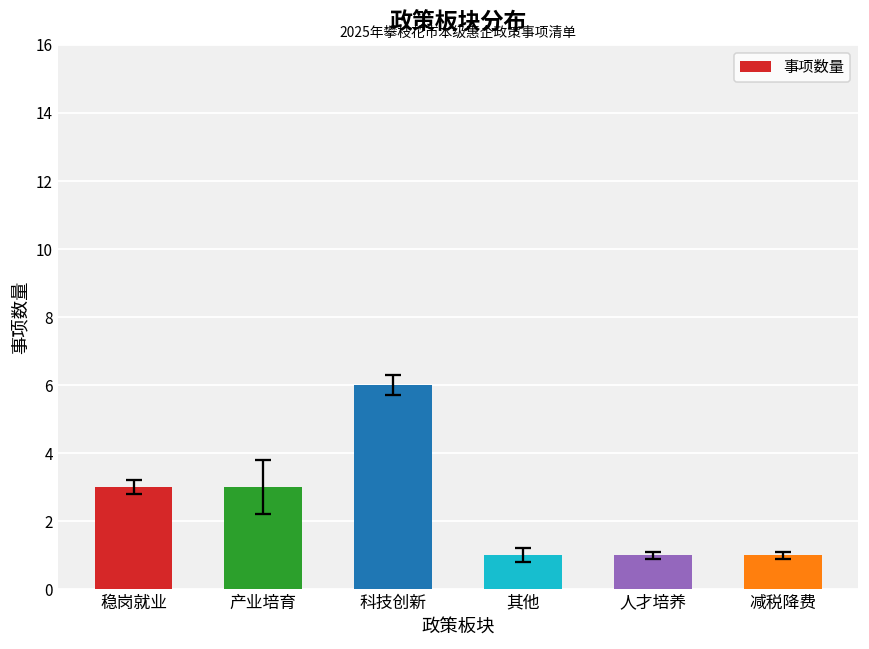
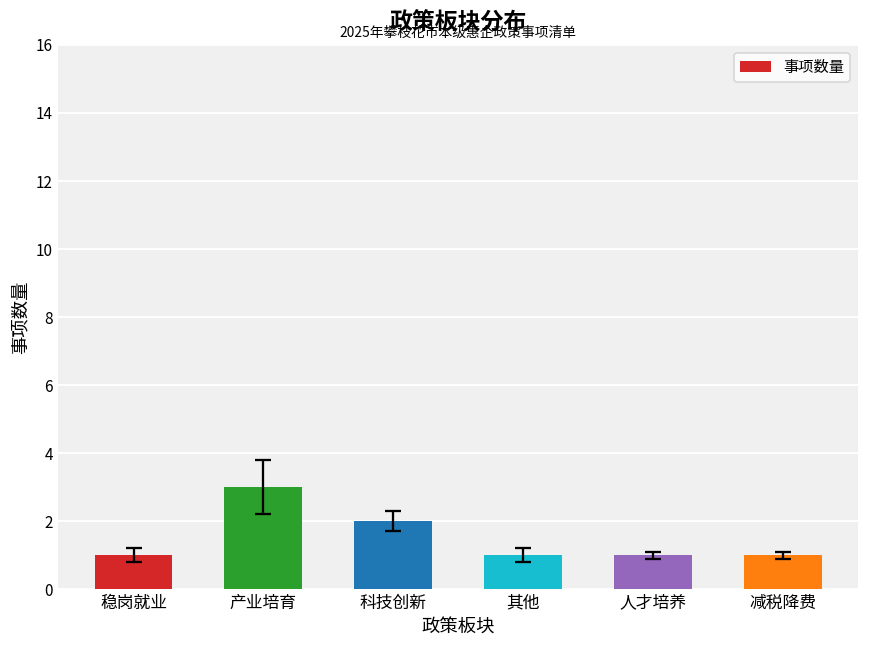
事项数量, 稳岗就业: 3 -> 1
事项数量, 科技创新: 6 -> 2
